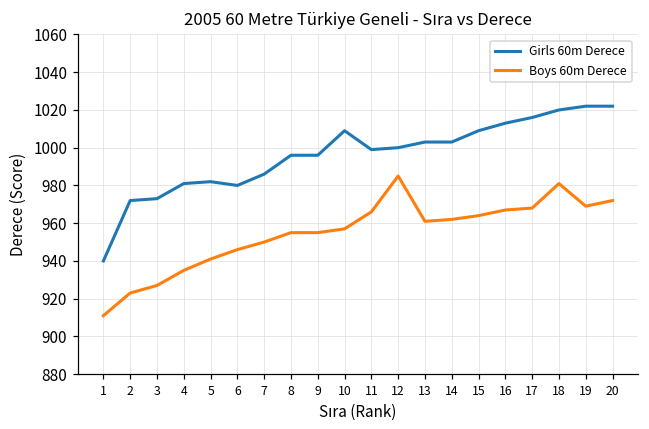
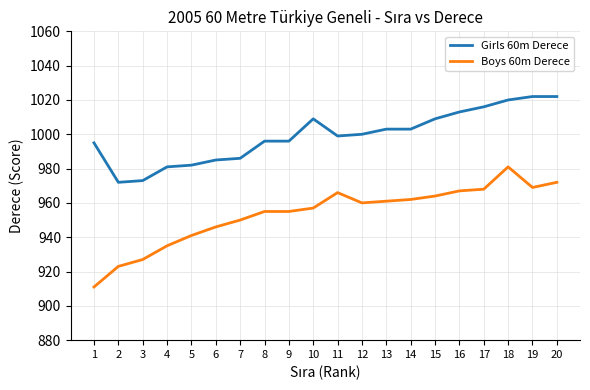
Girls 60m Derece, 1: 940 -> 995
Girls 60m Derece, 6: 980 -> 985
Boys 60m Derece, 12: 985 -> 960
